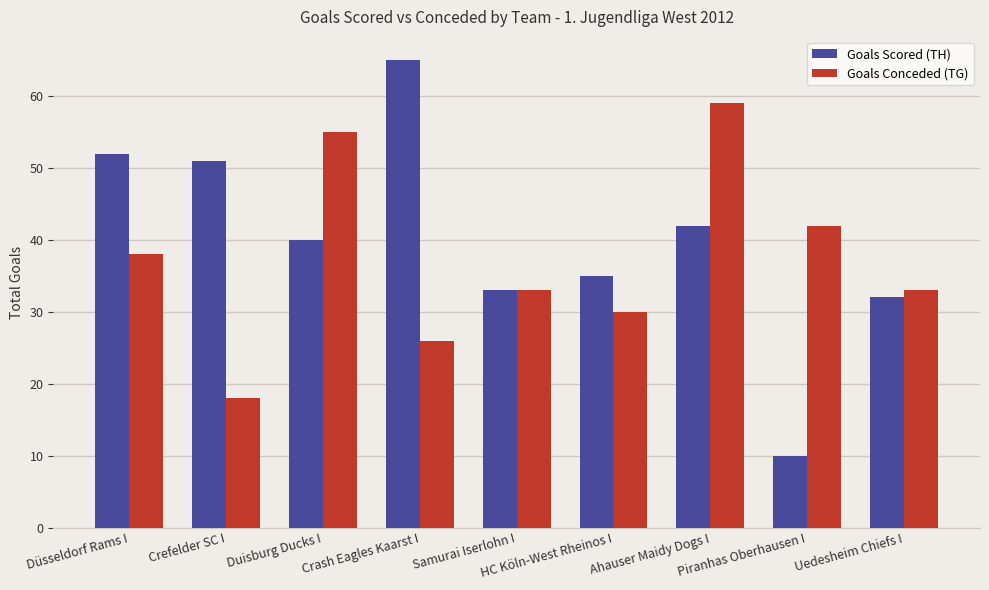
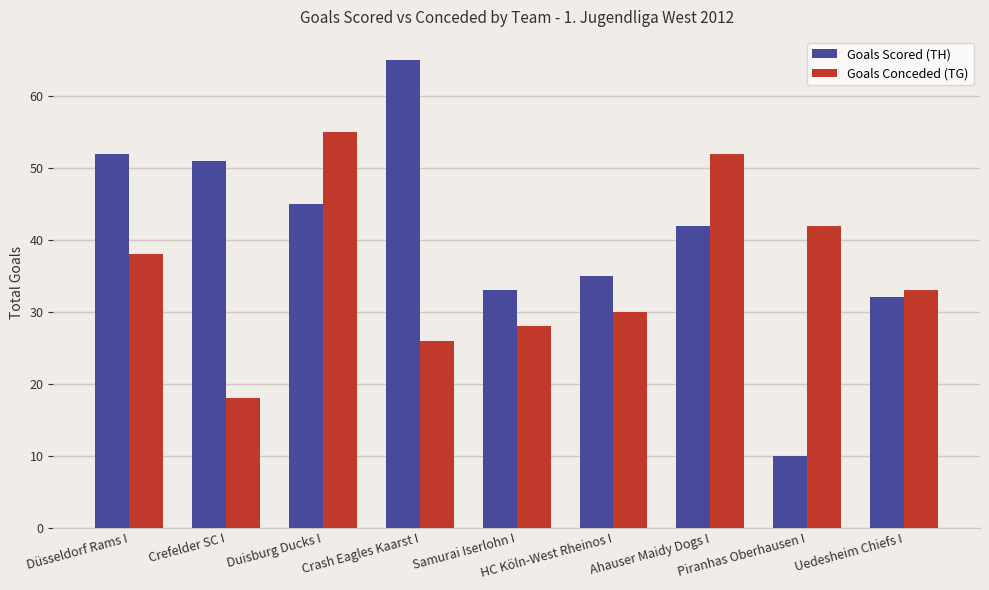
Goals Scored (TH), Duisburg Ducks I: 40 -> 45
Goals Conceded (TG), Samurai Iserlohn I: 33 -> 28
Goals Conceded (TG), Ahauser Maidy Dogs I: 59 -> 52
